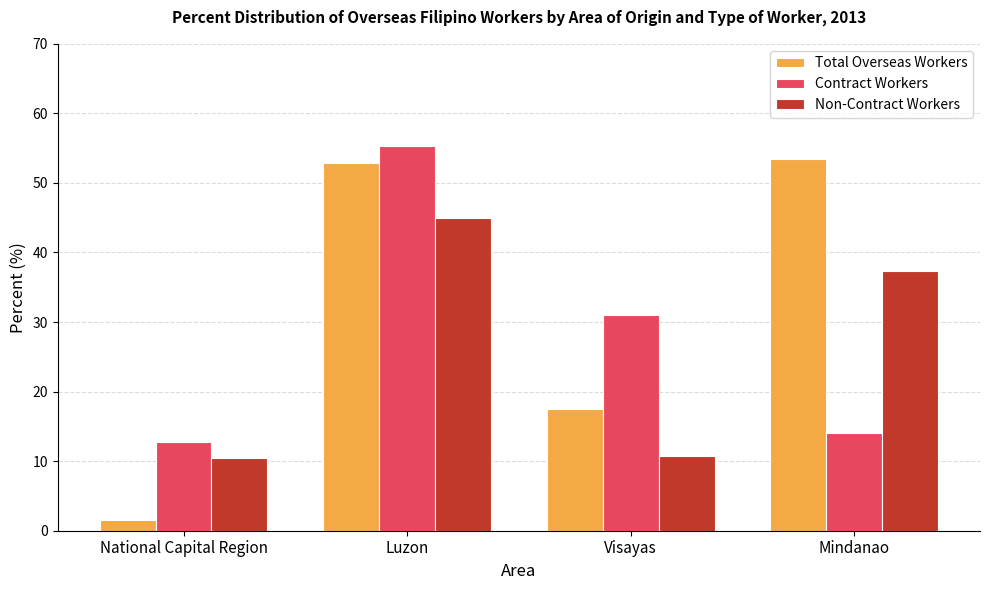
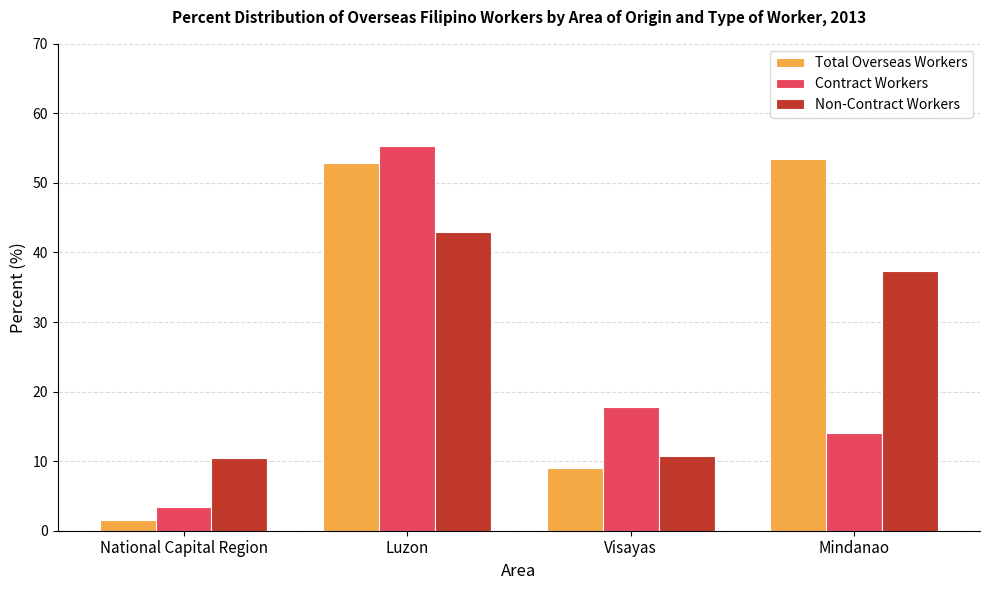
Contract Workers, National Capital Region: 13 -> 3
Non-Contract Workers, Luzon: 45 -> 43
Total Overseas Workers, Visayas: 18 -> 9
Contract Workers, Visayas: 31 -> 18
